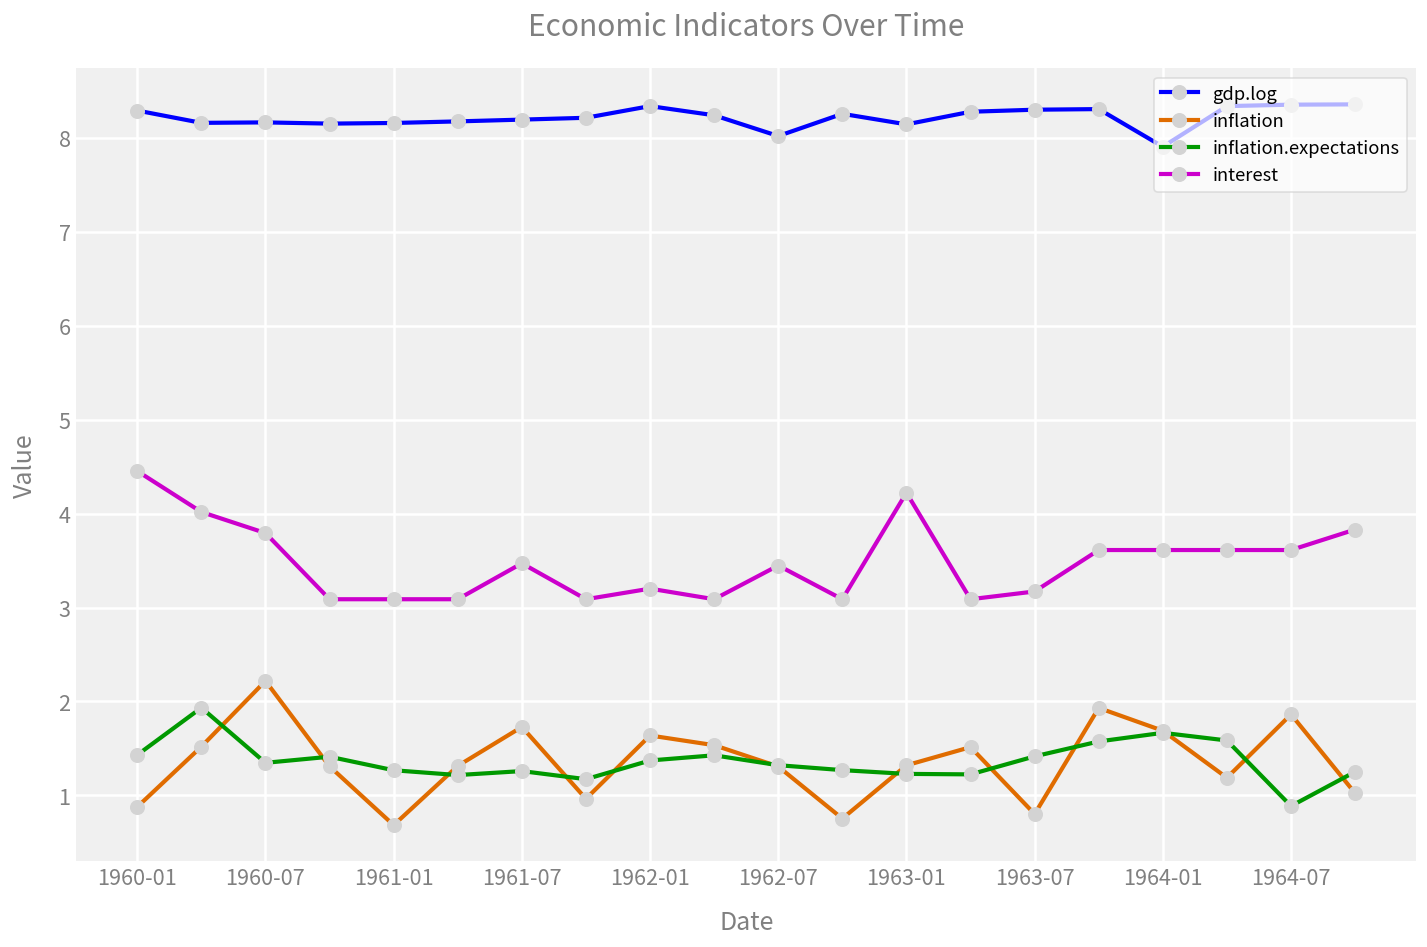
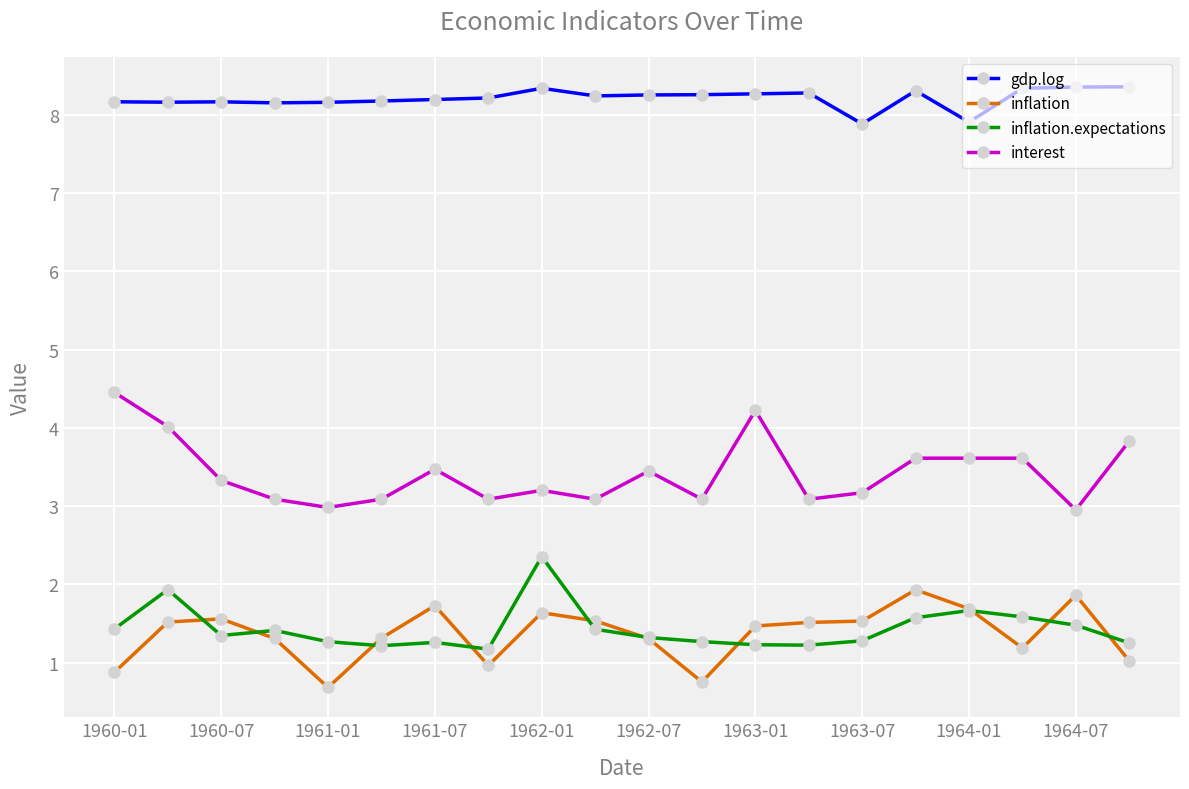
gdp.log, 1960-01: 8.3 -> 8.2
inflation, 1960-07: 2.2 -> 1.6
interest, 1960-07: 3.8 -> 3.3
interest, 1961-01: 3.1 -> 3.0
inflation.expectations, 1962-01: 1.4 -> 2.4
gdp.log, 1962-07: 8.0 -> 8.3
gdp.log, 1963-01: 8.1 -> 8.3
inflation, 1963-01: 1.3 -> 1.5
gdp.log, 1963-07: 8.3 -> 7.9
inflation, 1963-07: 0.8 -> 1.5
inflation.expectations, 1963-07: 1.4 -> 1.3
inflation.expectations, 1964-07: 0.9 -> 1.5
interest, 1964-07: 3.6 -> 3.0
